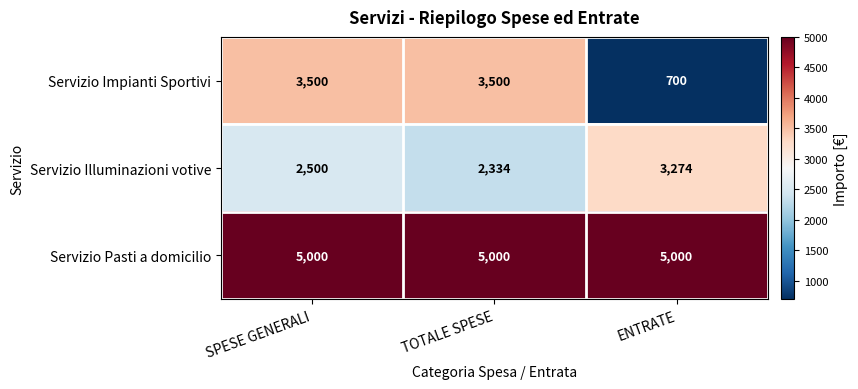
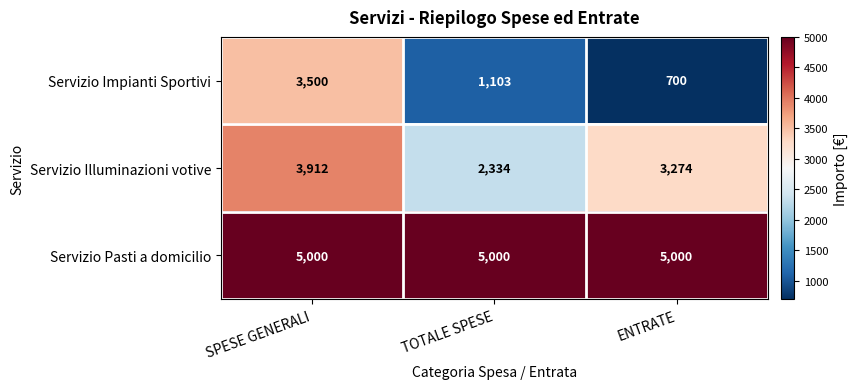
Servizio Impianti Sportivi, TOTALE SPESE: 3,500 -> 1,103
Servizio Illuminazioni votive, SPESE GENERALI: 2,500 -> 3,912
